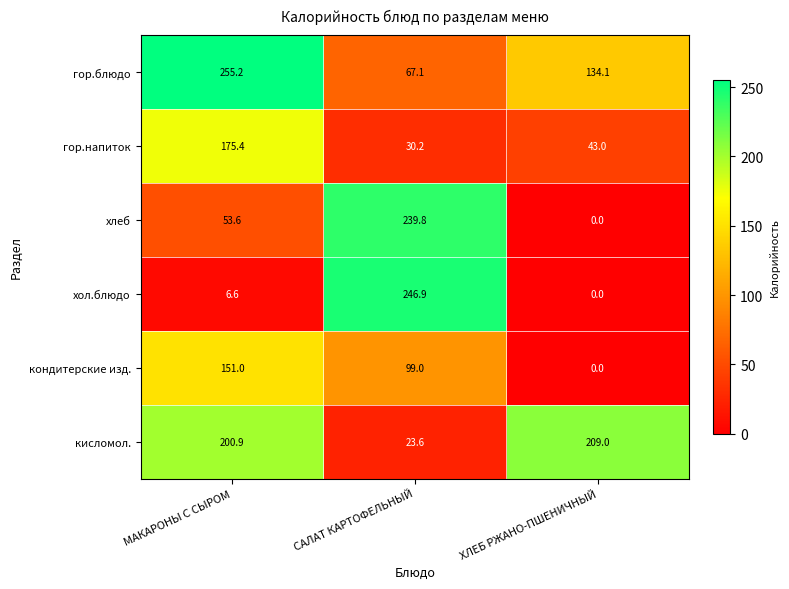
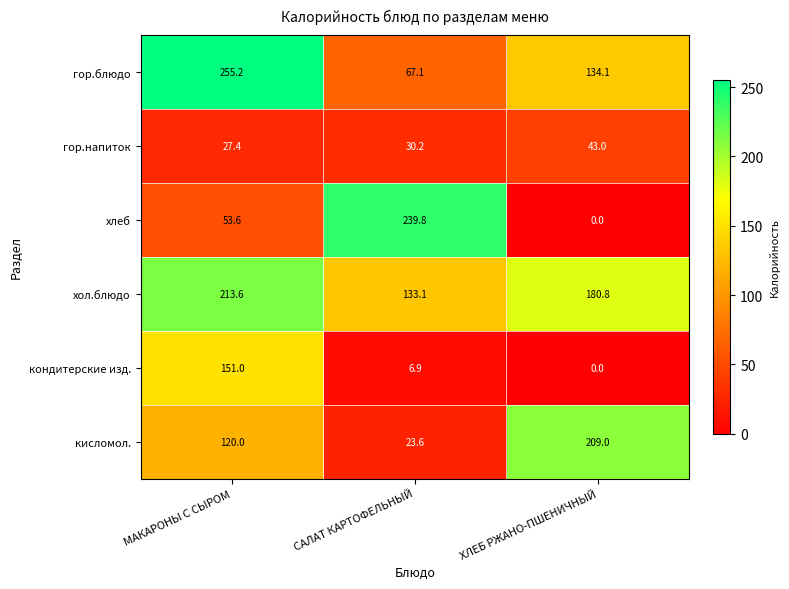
гор.напиток, МАКАРОНЫ С СЫРОМ: 175.4 -> 27.4
хол.блюдо, МАКАРОНЫ С СЫРОМ: 6.6 -> 213.6
хол.блюдо, САЛАТ КАРТОФЕЛЬНЫЙ: 246.9 -> 133.1
хол.блюдо, ХЛЕБ РЖАНО-ПШЕНИЧНЫЙ: 0.0 -> 180.8
кондитерские изд., САЛАТ КАРТОФЕЛЬНЫЙ: 99.0 -> 6.9
кисломол., МАКАРОНЫ С СЫРОМ: 200.9 -> 120.0
